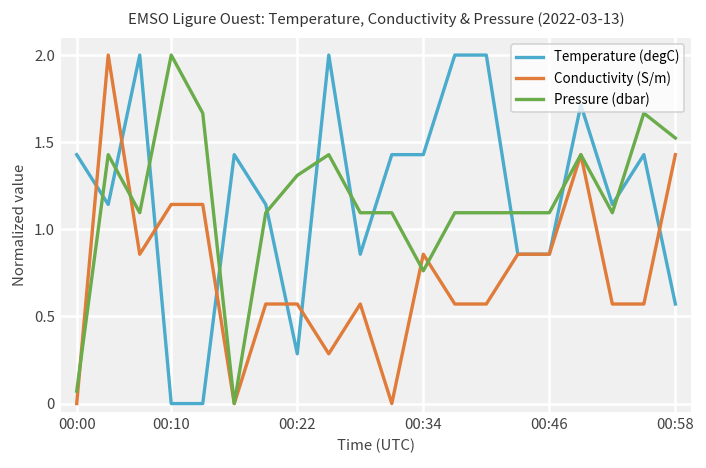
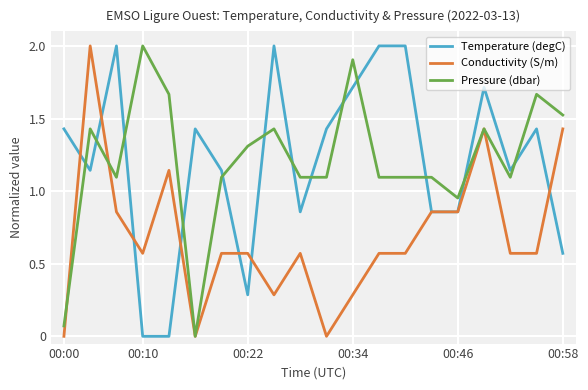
Conductivity (S/m), 00:10: 1.14 -> 0.57
Temperature (degC), 00:34: 1.43 -> 1.71
Conductivity (S/m), 00:34: 0.86 -> 0.29
Pressure (dbar), 00:34: 0.76 -> 1.90
Pressure (dbar), 00:46: 1.10 -> 0.95
